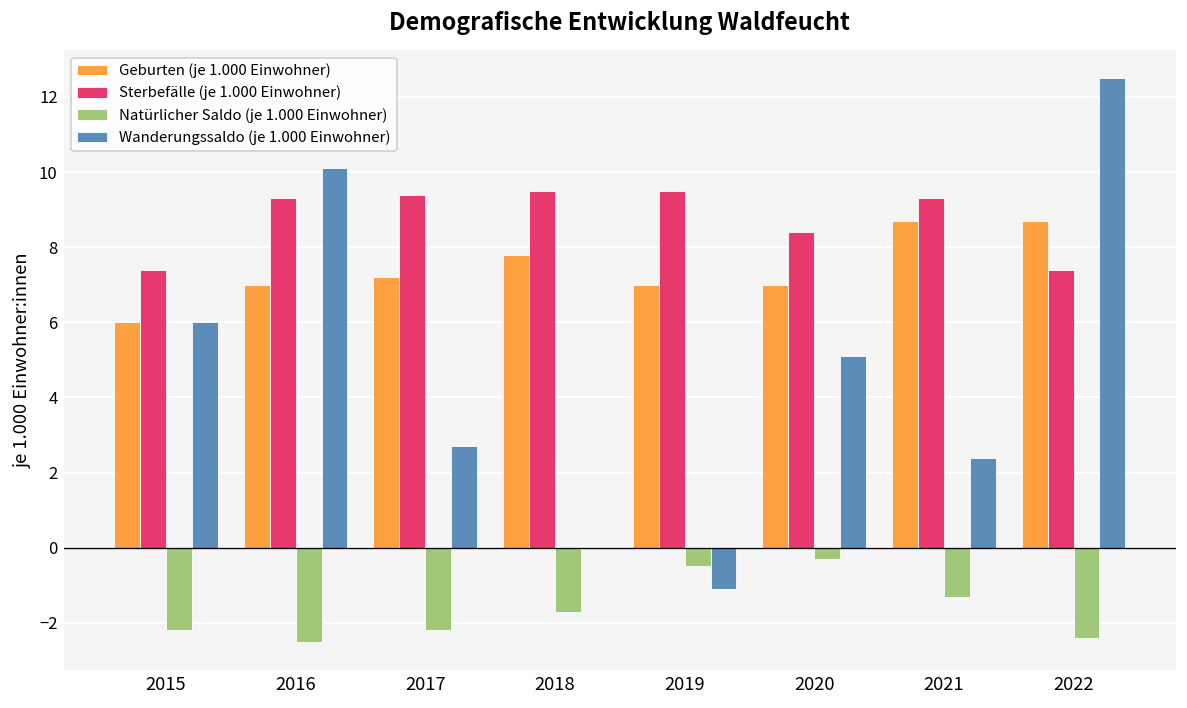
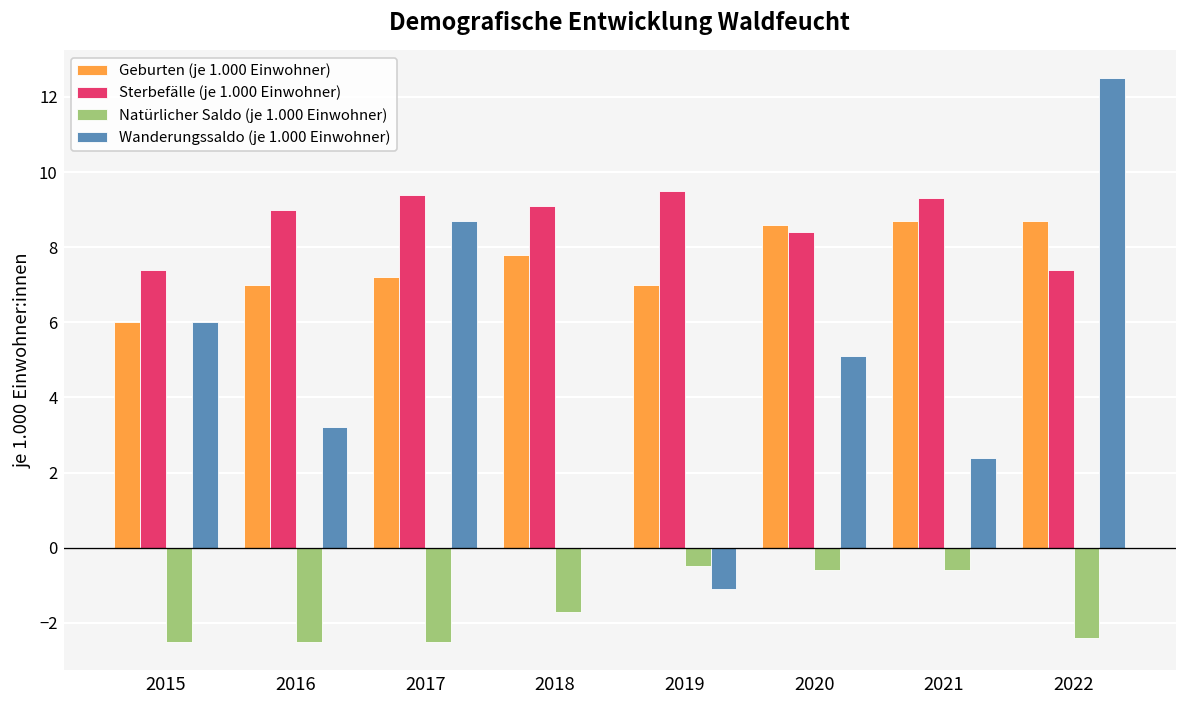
Natürlicher Saldo (je 1.000 Einwohner), 2015: -2.2 -> -2.5
Sterbefälle (je 1.000 Einwohner), 2016: 9.3 -> 9.0
Wanderungssaldo (je 1.000 Einwohner), 2016: 10.1 -> 3.2
Natürlicher Saldo (je 1.000 Einwohner), 2017: -2.2 -> -2.5
Wanderungssaldo (je 1.000 Einwohner), 2017: 2.7 -> 8.7
Sterbefälle (je 1.000 Einwohner), 2018: 9.5 -> 9.1
Geburten (je 1.000 Einwohner), 2020: 7.0 -> 8.6
Natürlicher Saldo (je 1.000 Einwohner), 2020: -0.3 -> -0.6
Natürlicher Saldo (je 1.000 Einwohner), 2021: -1.3 -> -0.6
